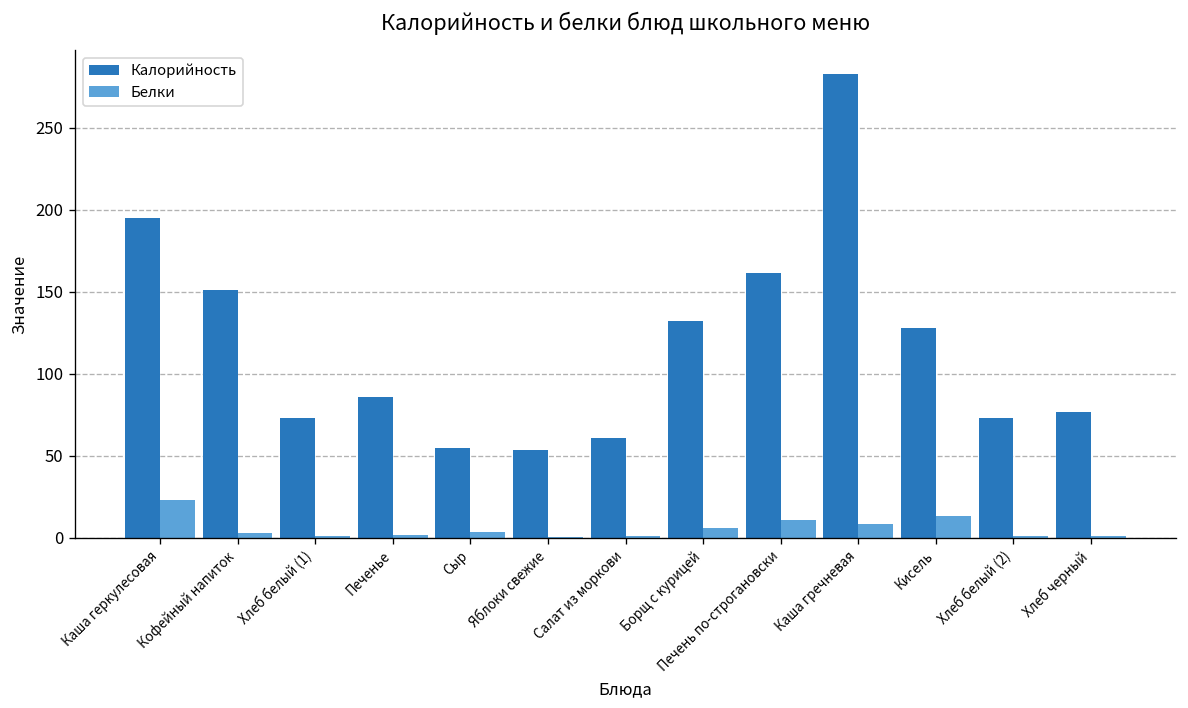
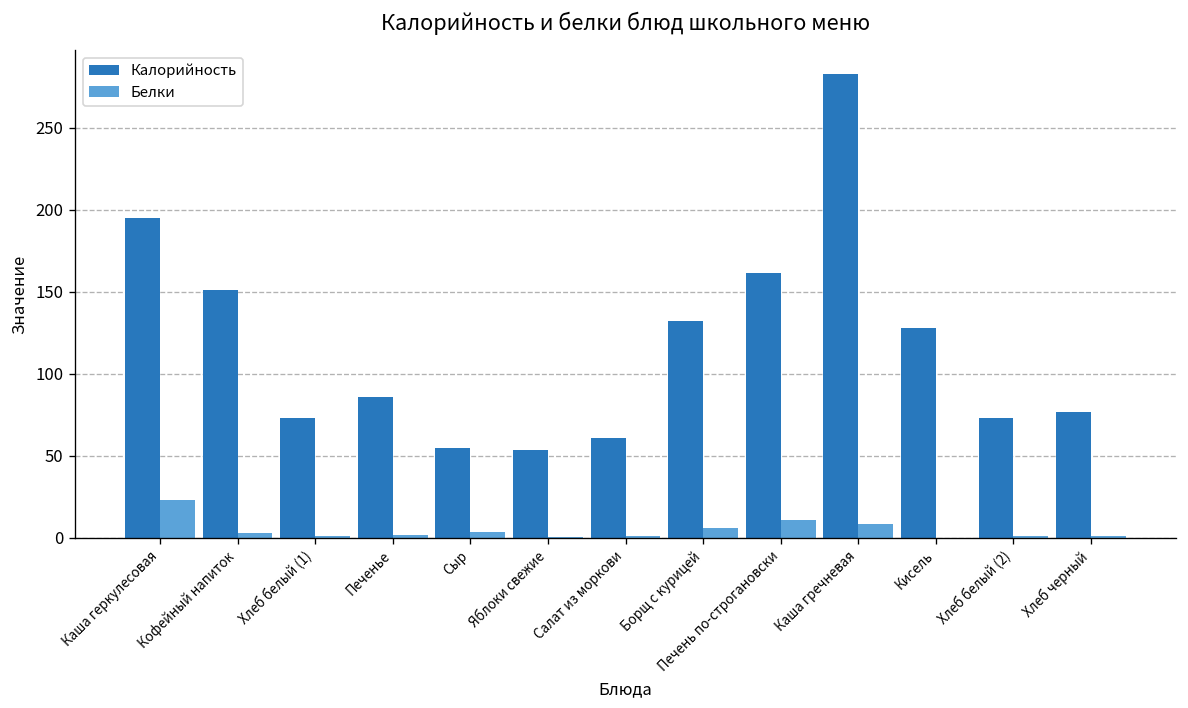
Белки, Кисель: 13 -> 0
